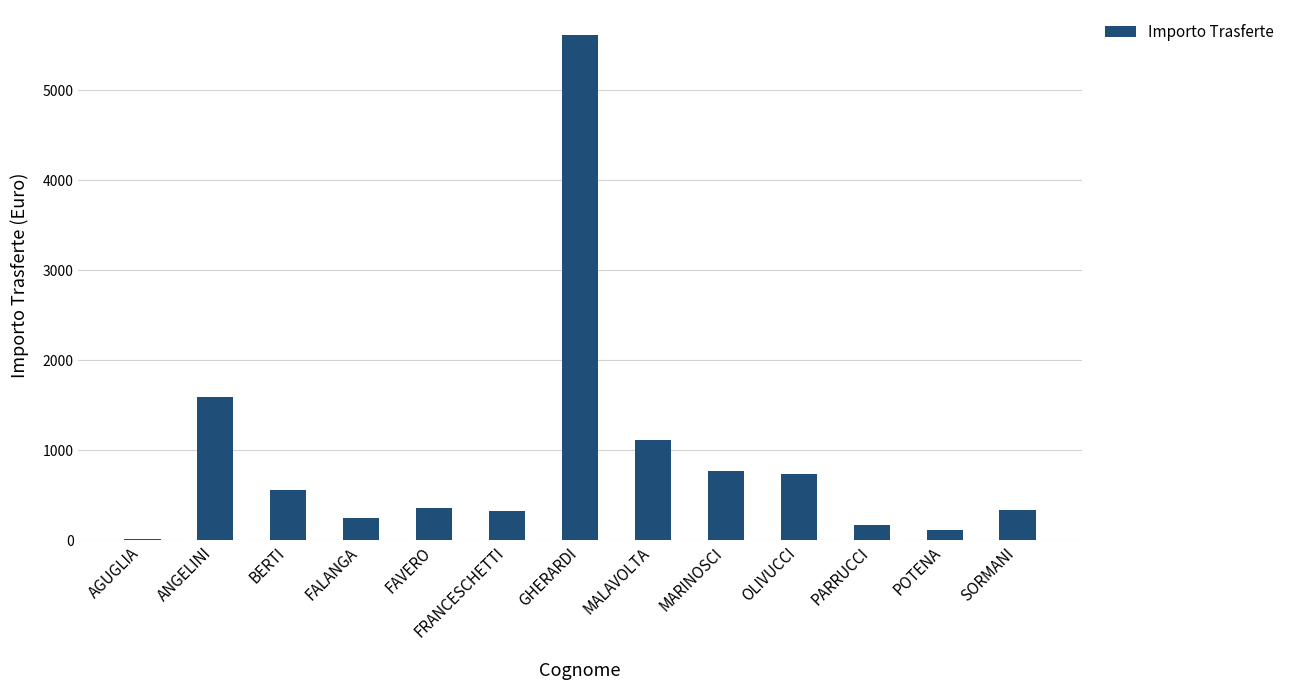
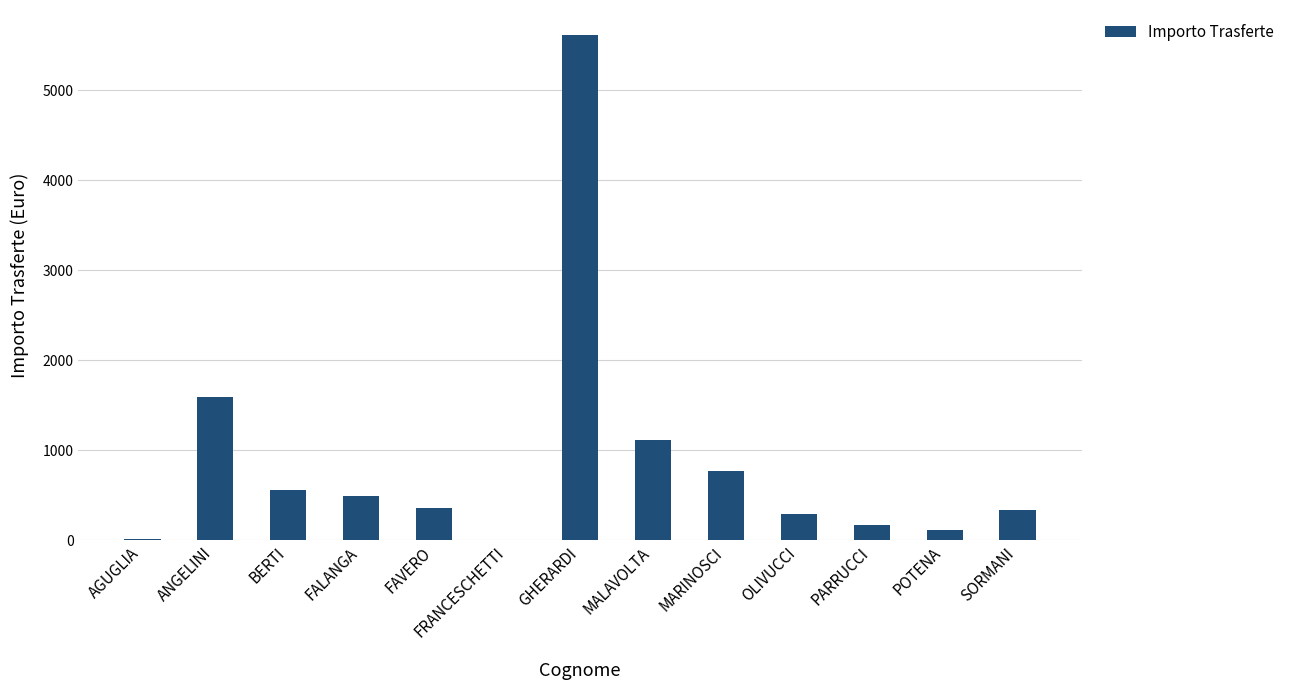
FALANGA: 200 -> 500
FRANCESCHETTI: 300 -> 0
OLIVUCCI: 700 -> 300
